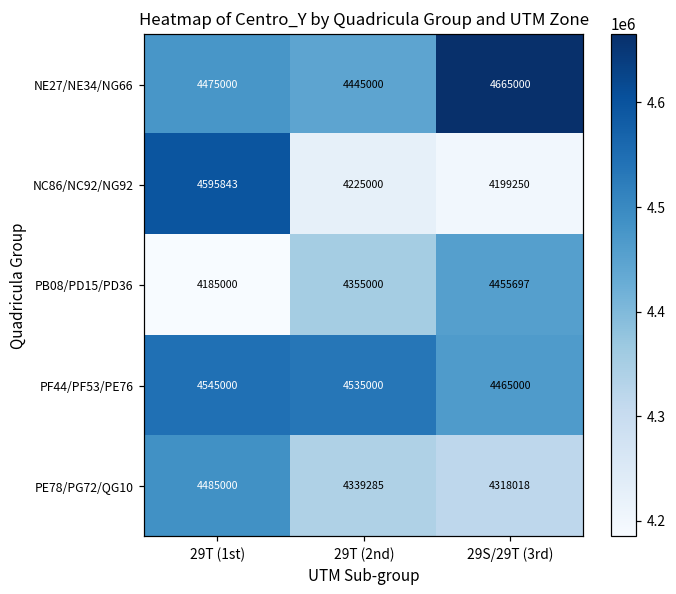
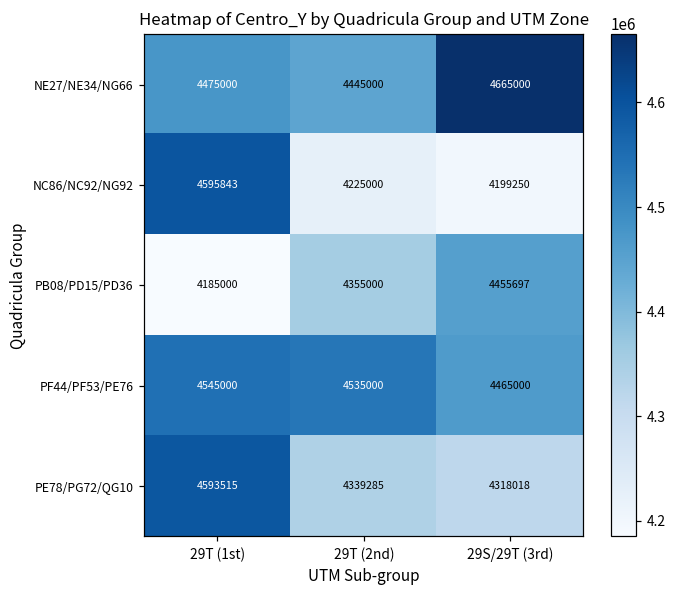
PE78/PG72/QG10, 29T (1st): 4485000 -> 4593515
